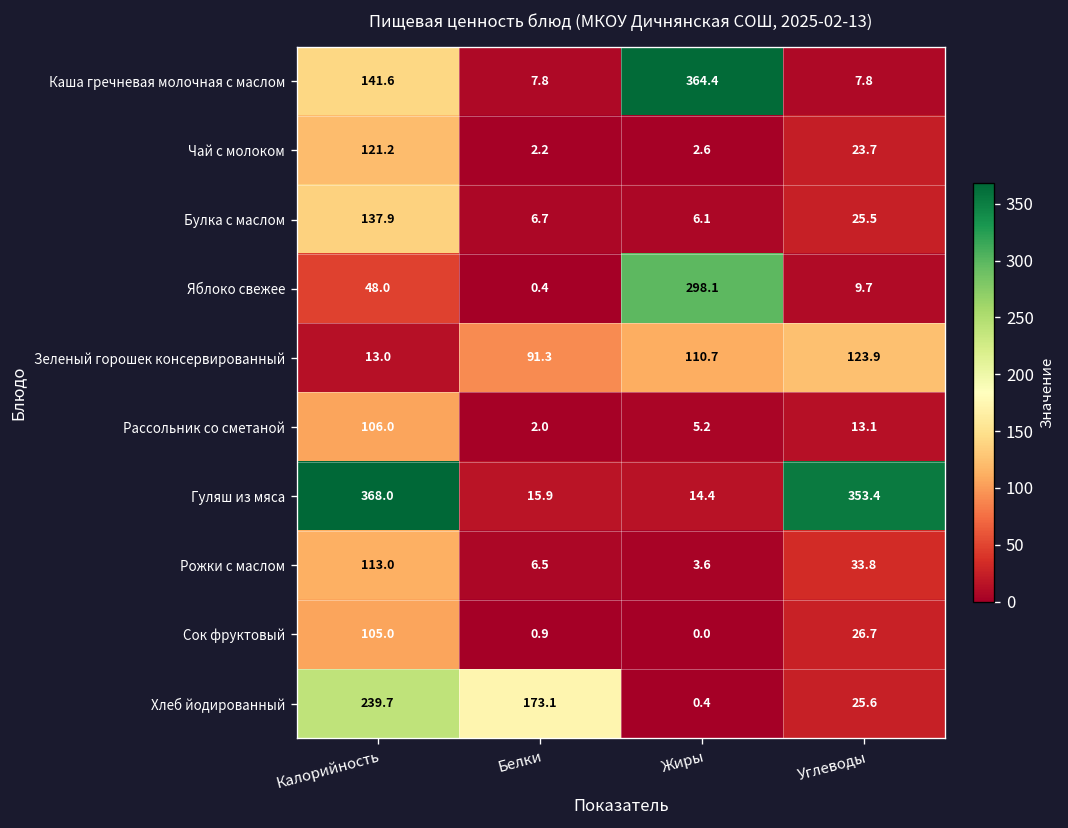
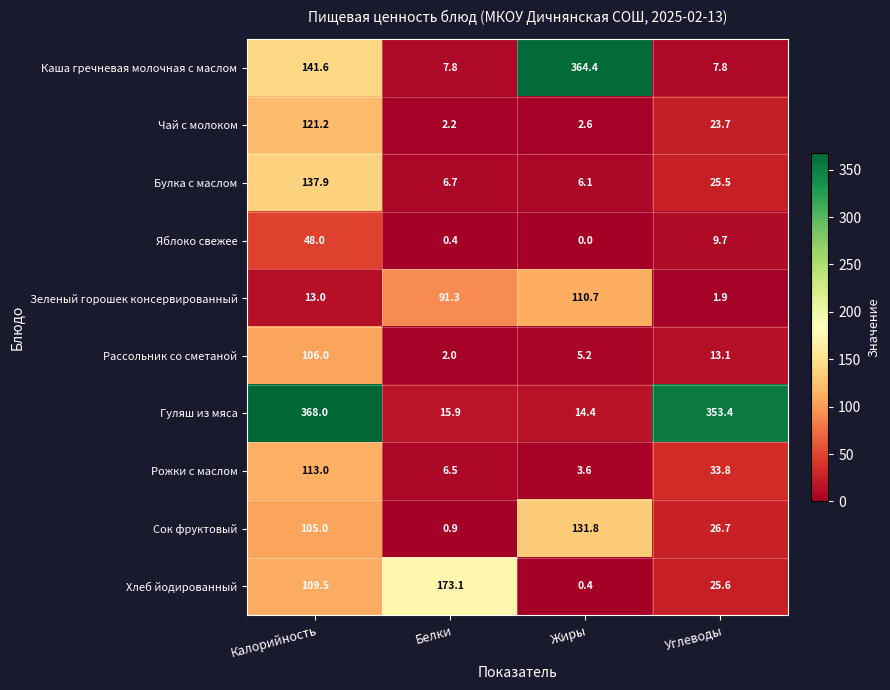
Яблоко свежее, Жиры: 298.1 -> 0.0
Зеленый горошек консервированный, Углеводы: 123.9 -> 1.9
Сок фруктовый, Жиры: 0.0 -> 131.8
Хлеб йодированный, Калорийность: 239.7 -> 109.5
